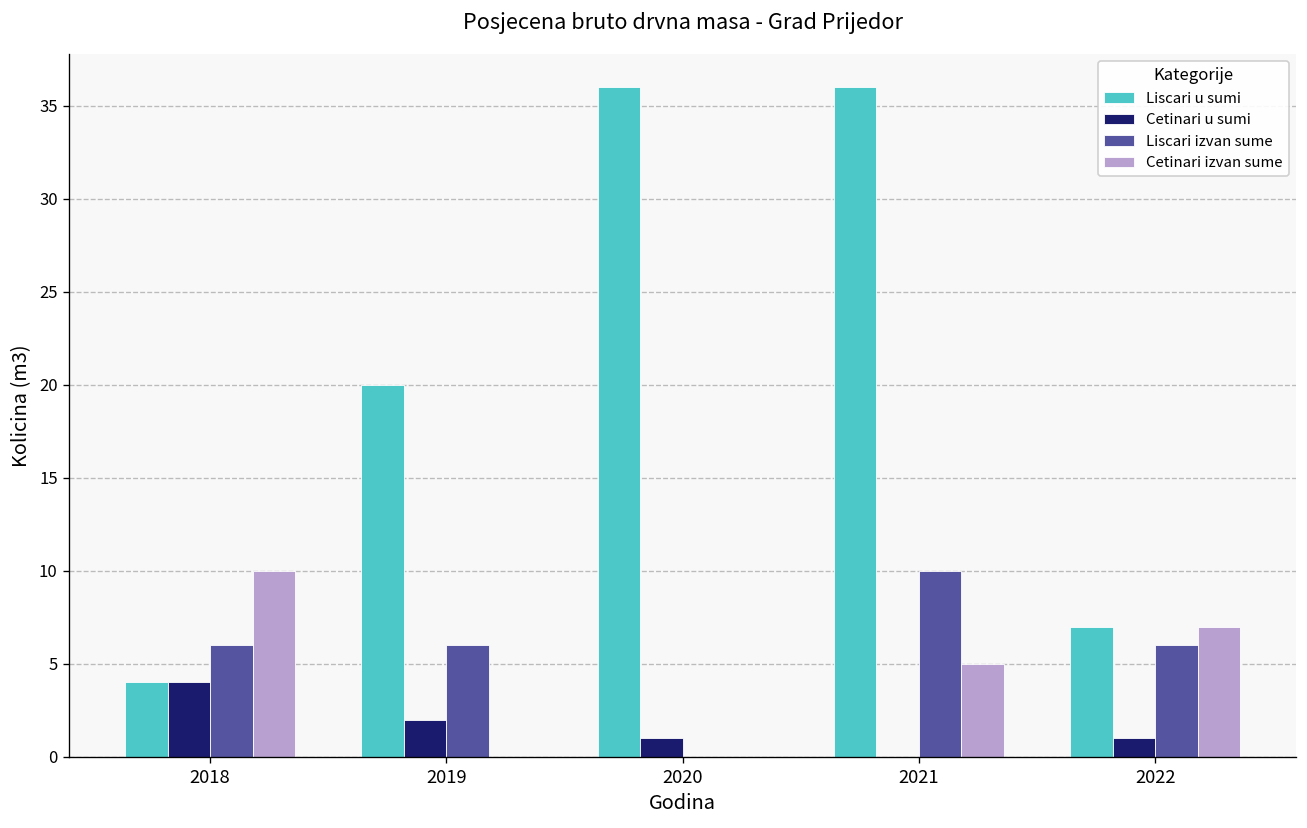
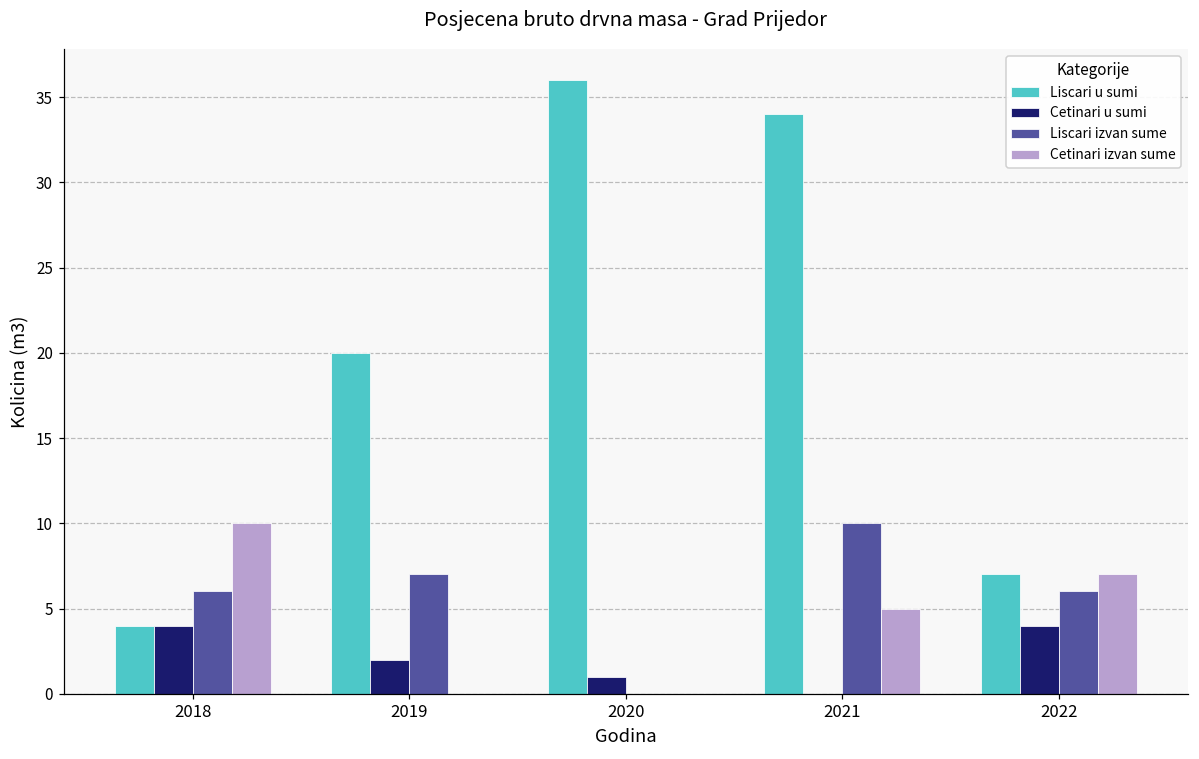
Liscari izvan sume, 2019: 6 -> 7
Liscari u sumi, 2021: 36 -> 34
Cetinari u sumi, 2022: 1 -> 4
